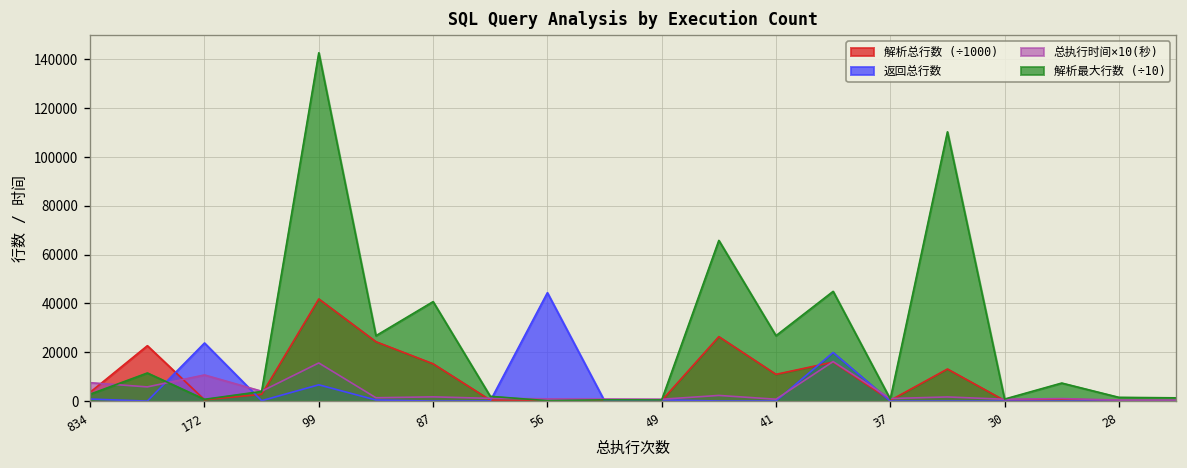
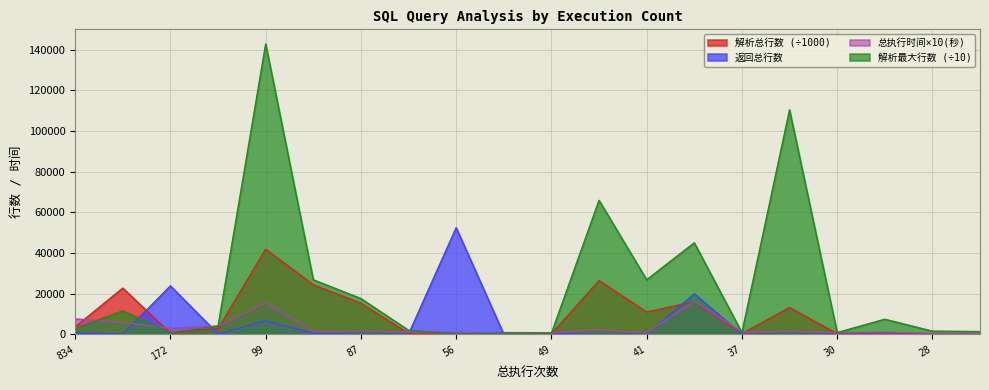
总执行时间×10(秒), 172: 11000 -> 3000
解析最大行数 (÷10), 87: 41000 -> 18000
返回总行数, 56: 44000 -> 52000
